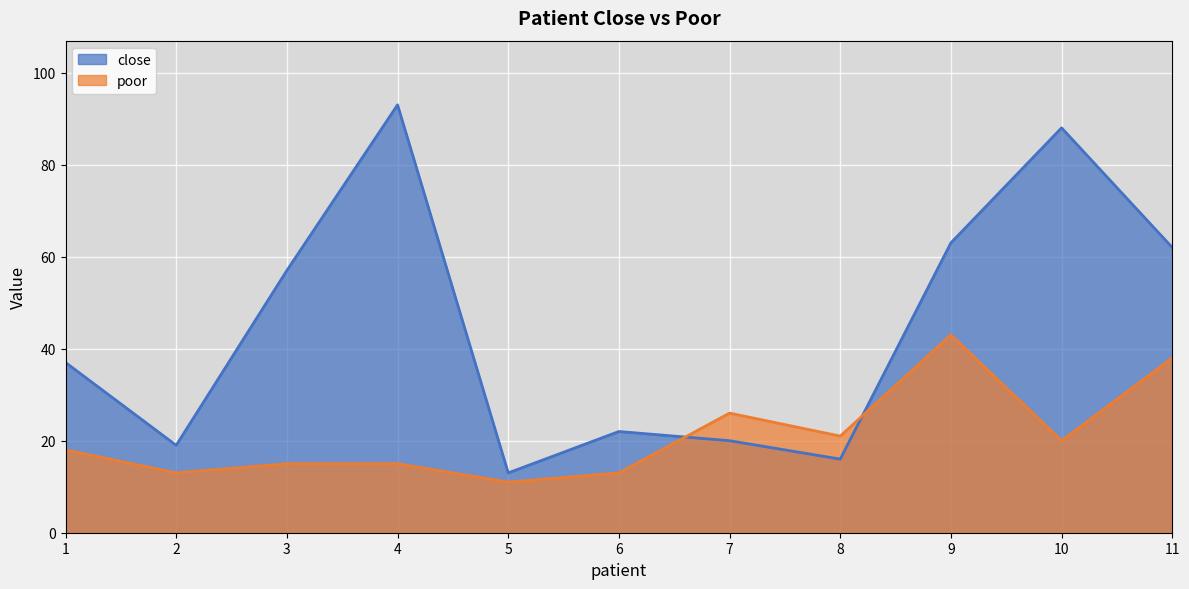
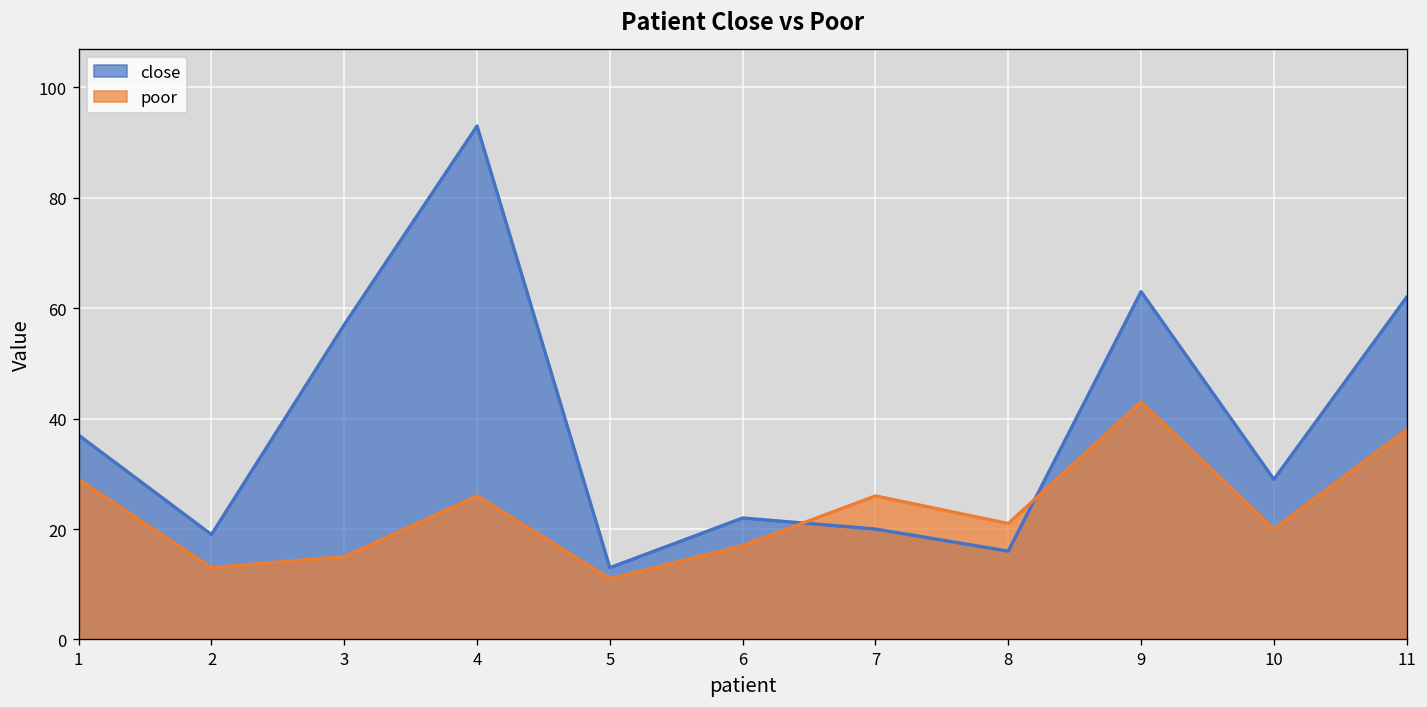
poor, 1: 18 -> 29
poor, 4: 15 -> 26
poor, 6: 13 -> 17
close, 10: 88 -> 29
